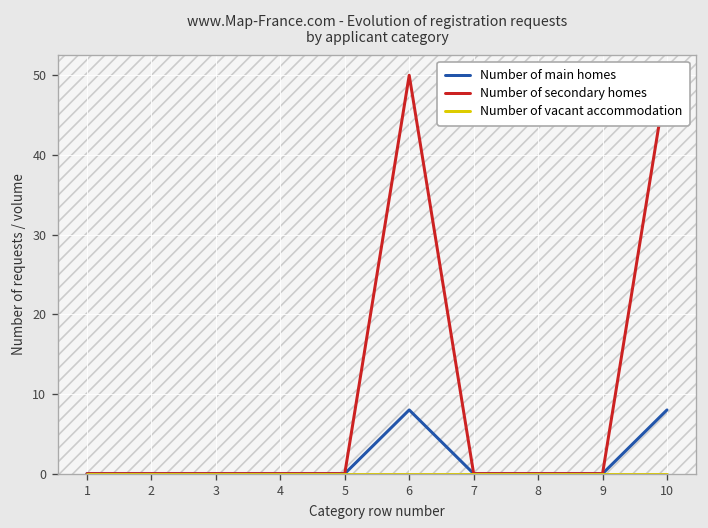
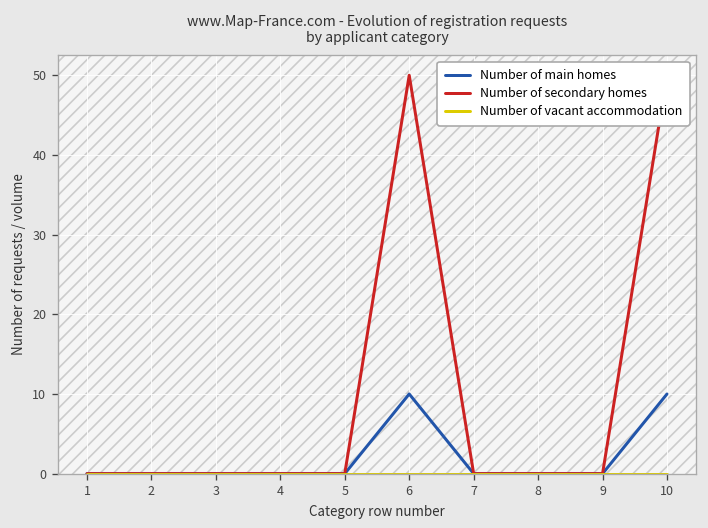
Number of main homes, 6: 8 -> 10
Number of main homes, 10: 8 -> 10
